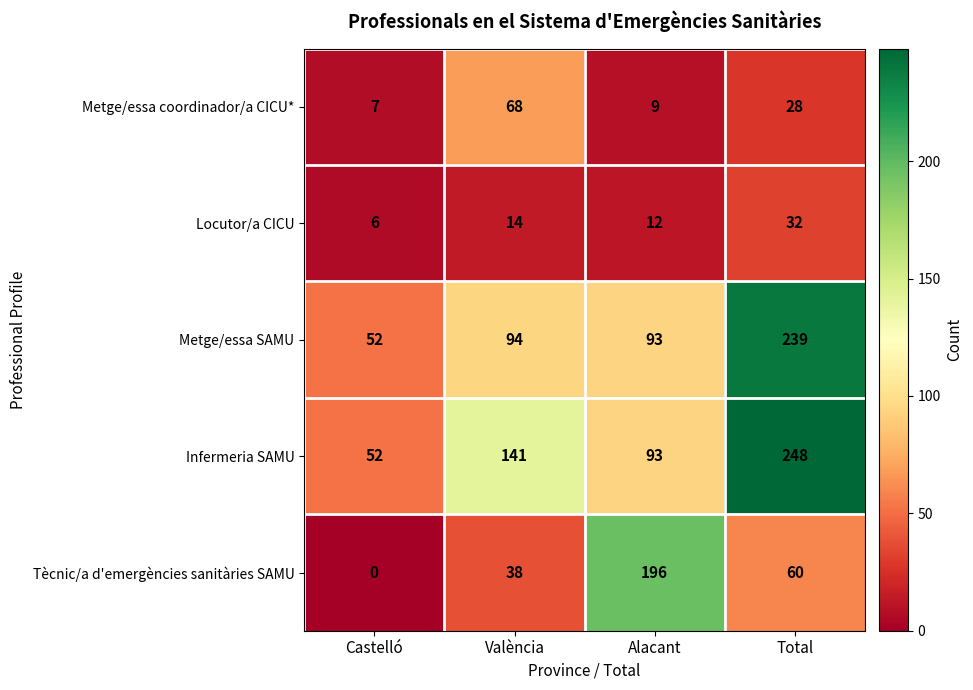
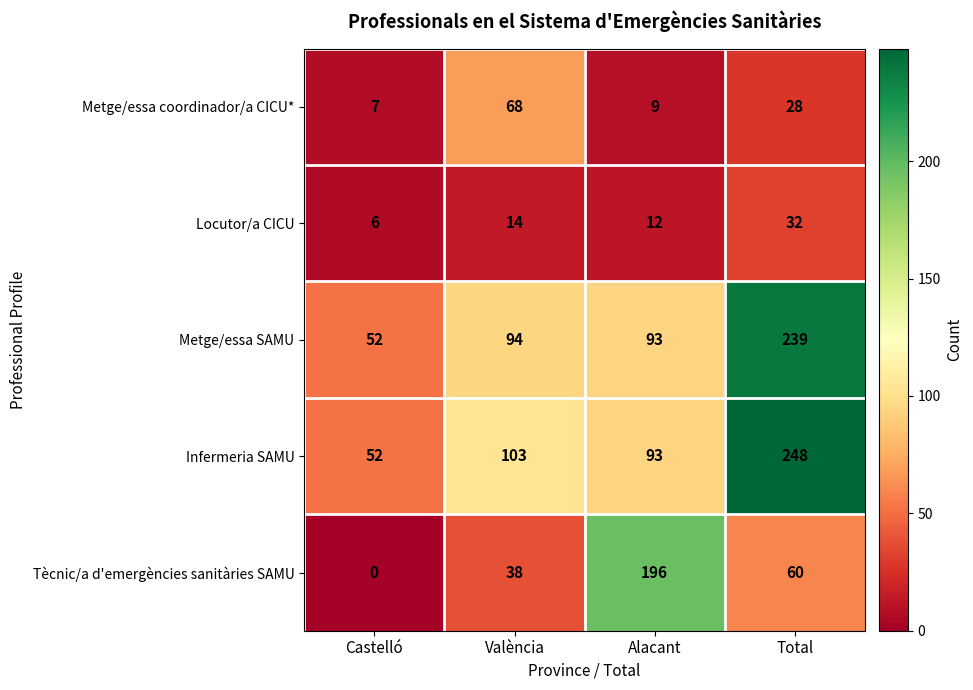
Infermeria SAMU, València: 141 -> 103
